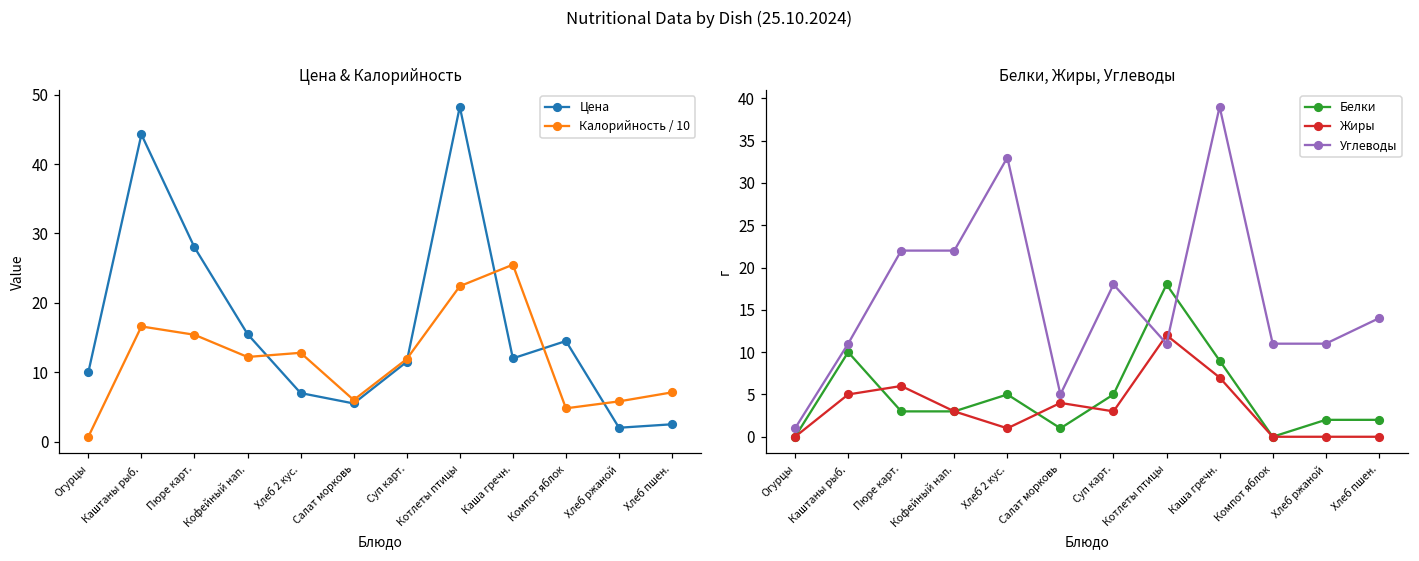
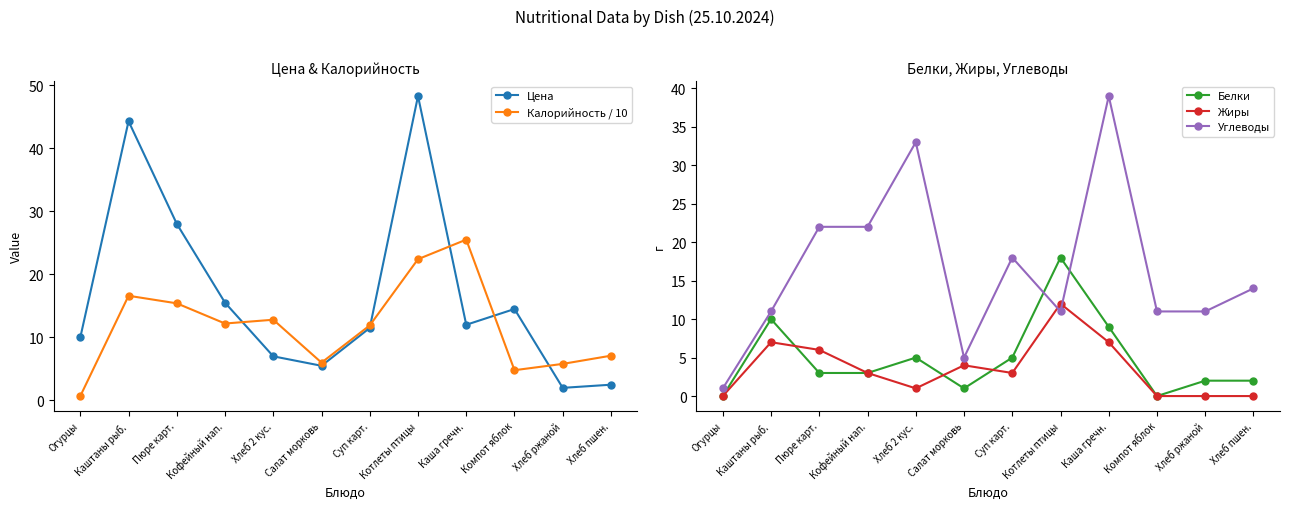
Белки, Жиры, Углеводы, Жиры, Каштаны рыб.: 5 -> 7
